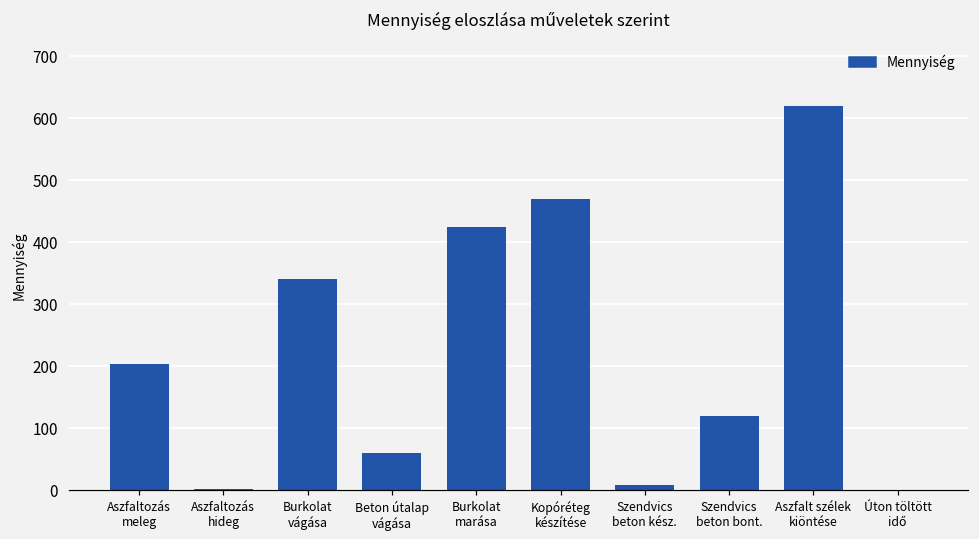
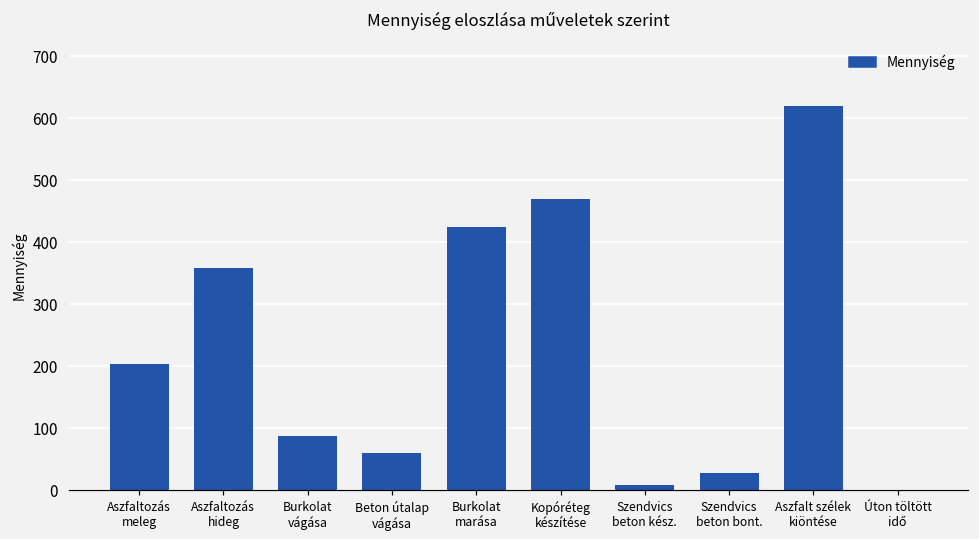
Aszfaltozás hideg: 0 -> 360
Burkolat vágása: 340 -> 90
Szendvics beton bont.: 120 -> 30
